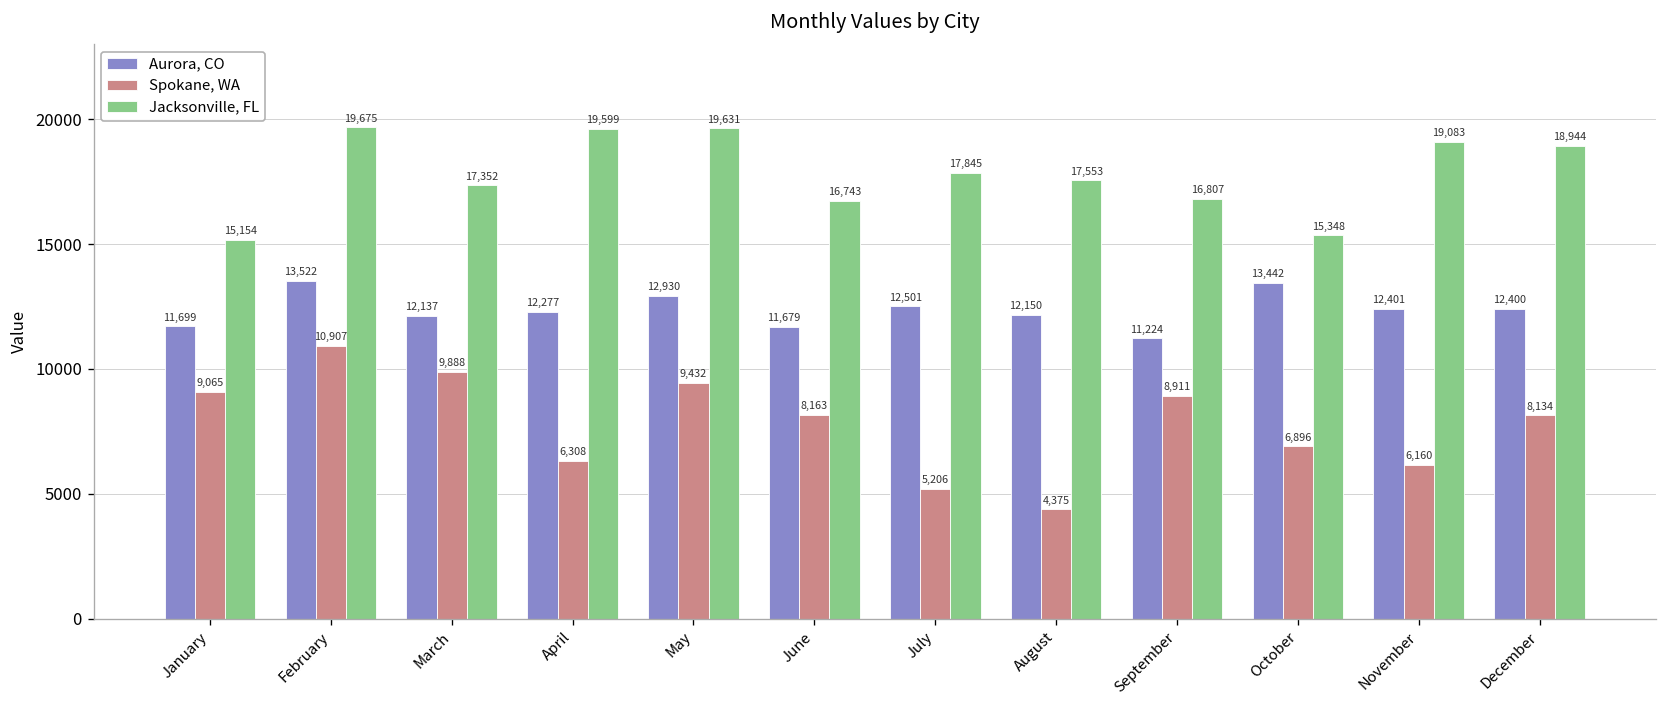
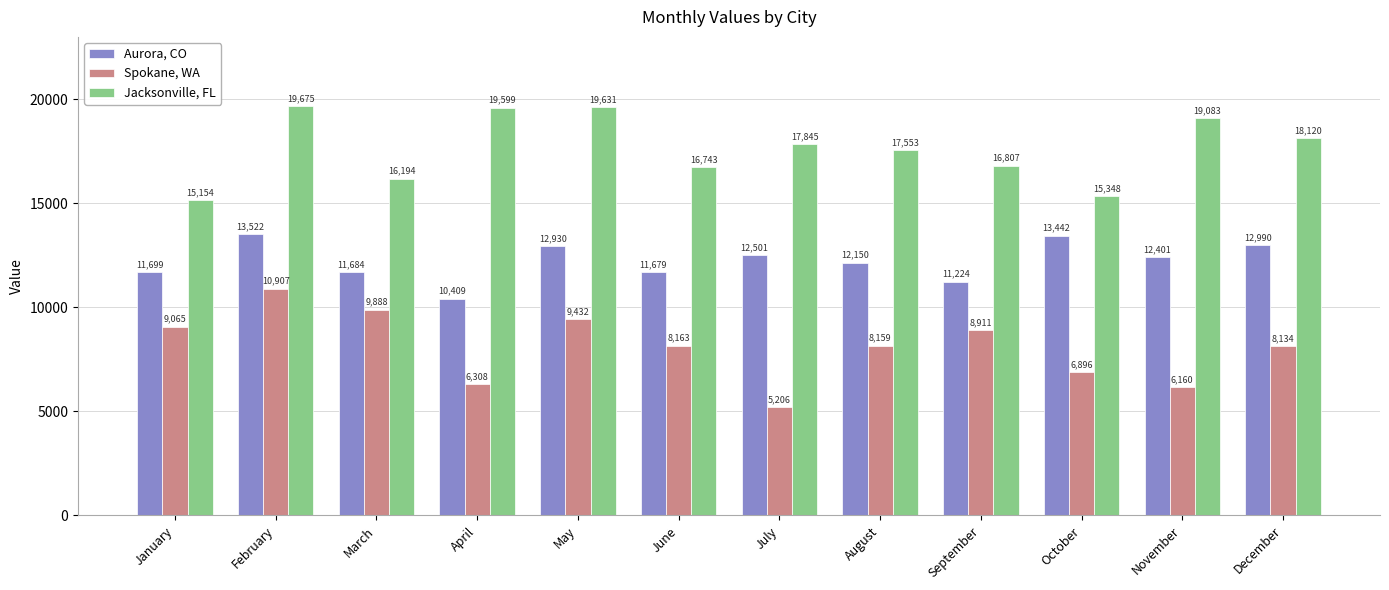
Aurora, CO, March: 12,137 -> 11,684
Jacksonville, FL, March: 17,352 -> 16,194
Aurora, CO, April: 12,277 -> 10,409
Spokane, WA, August: 4,375 -> 8,159
Aurora, CO, December: 12,400 -> 12,990
Jacksonville, FL, December: 18,944 -> 18,120
